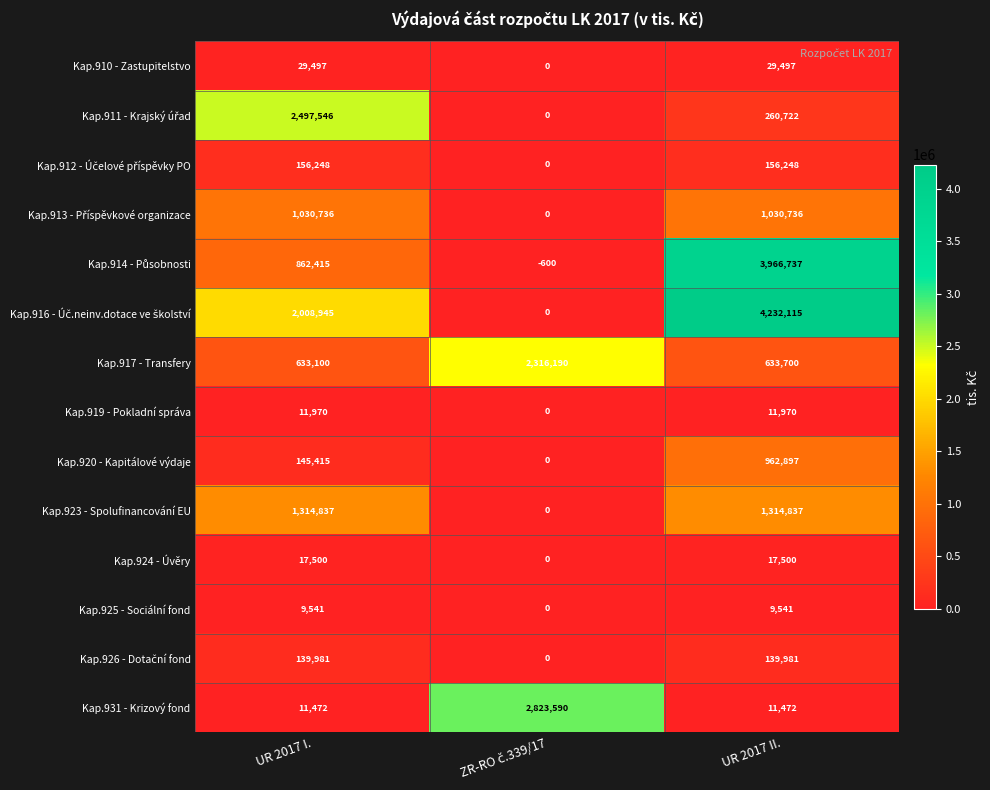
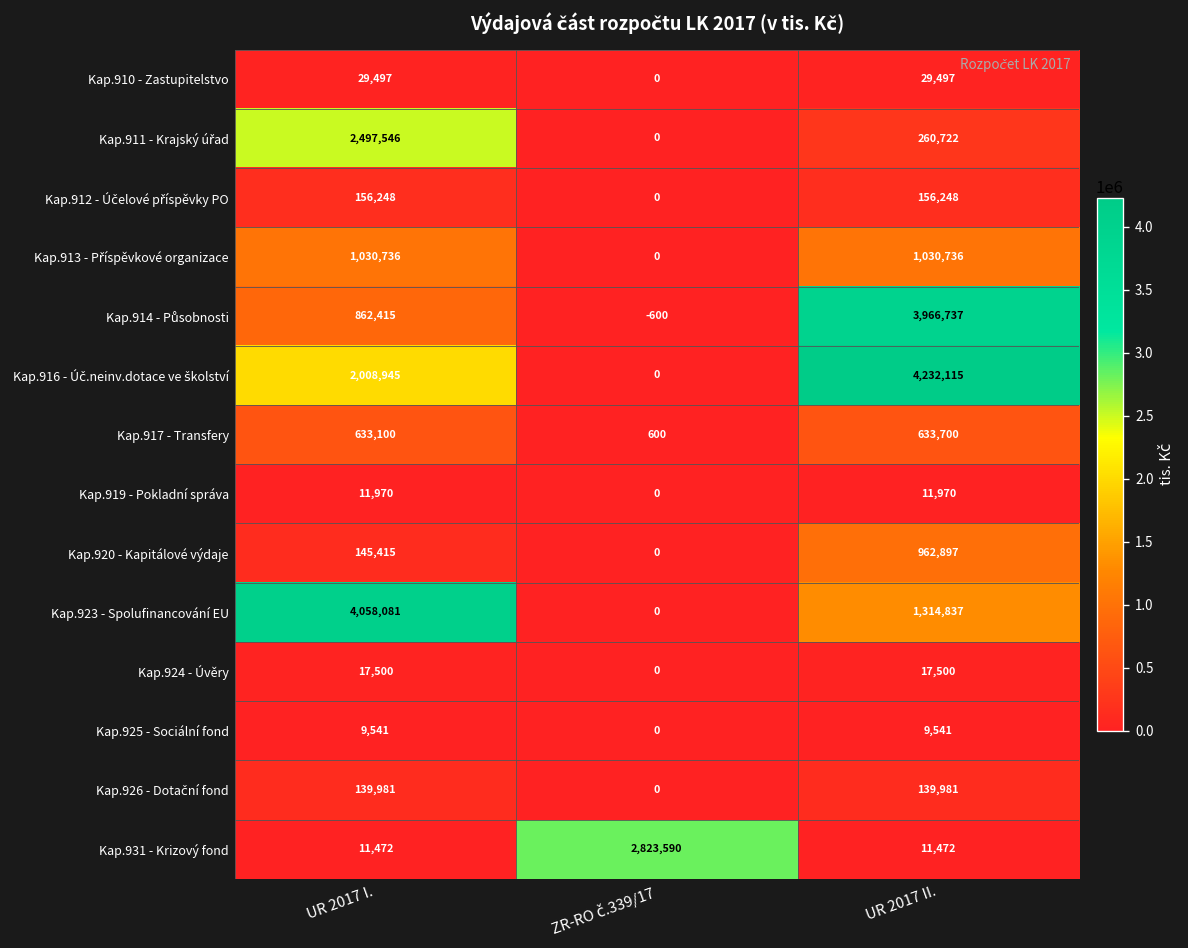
Kap.917 - Transfery, ZR-RO č.339/17: 2,316,190 -> 600
Kap.923 - Spolufinancování EU, UR 2017 I.: 1,314,837 -> 4,058,081
